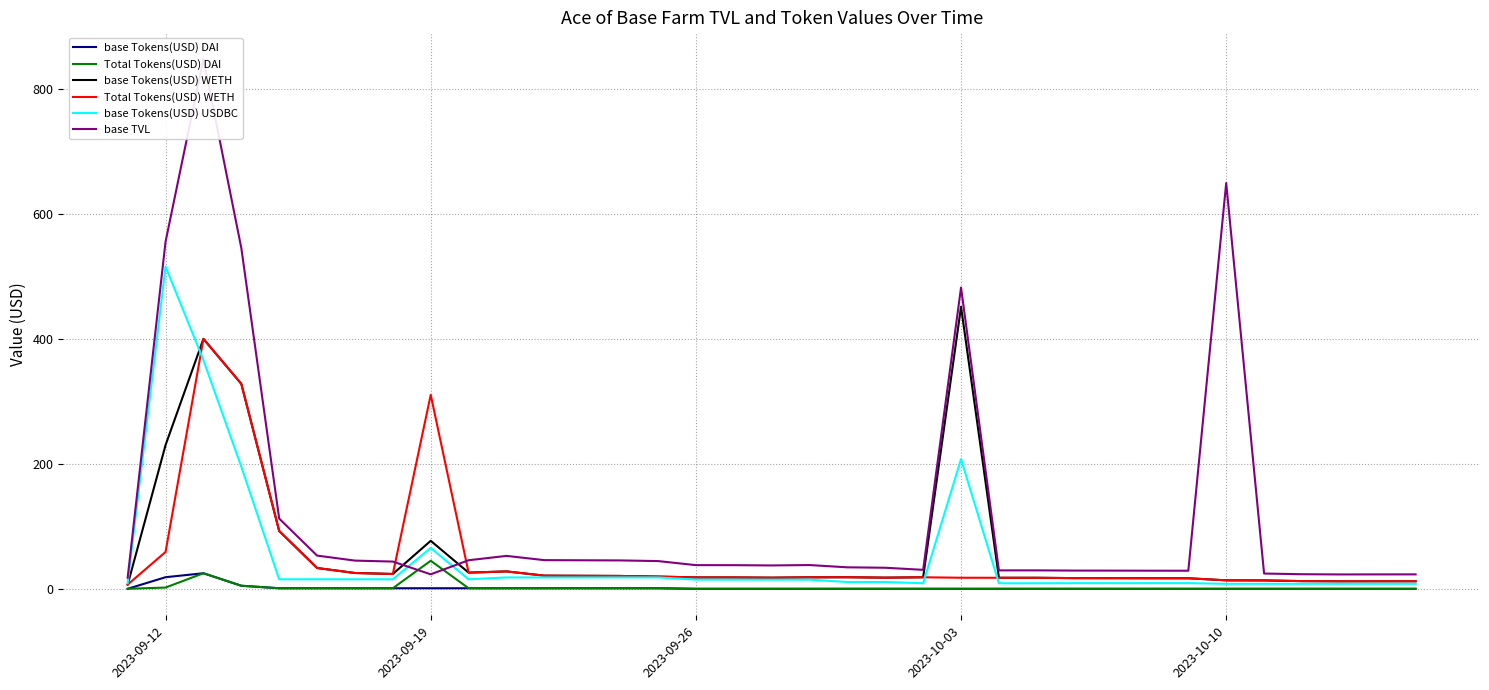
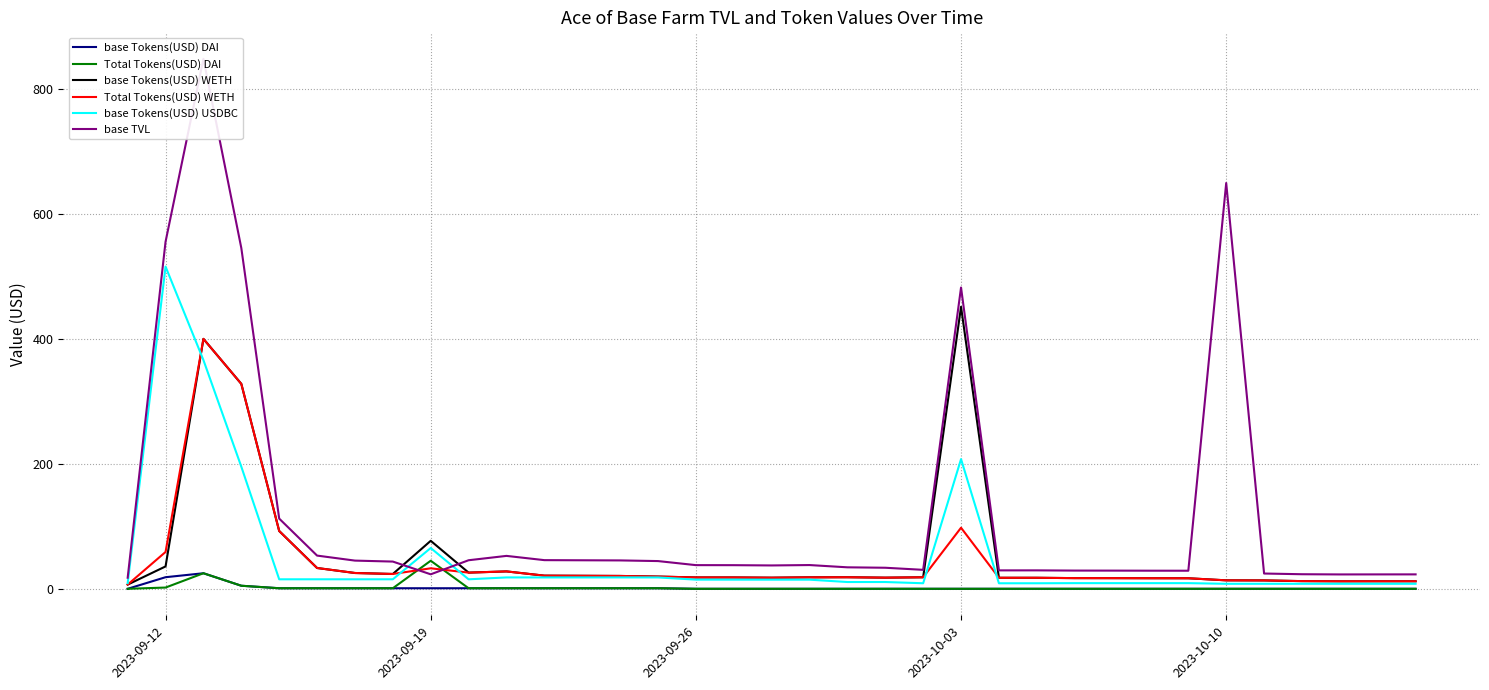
base Tokens(USD) WETH, 2023-09-12: 230 -> 40
Total Tokens(USD) WETH, 2023-09-19: 310 -> 30
Total Tokens(USD) WETH, 2023-10-03: 20 -> 100
